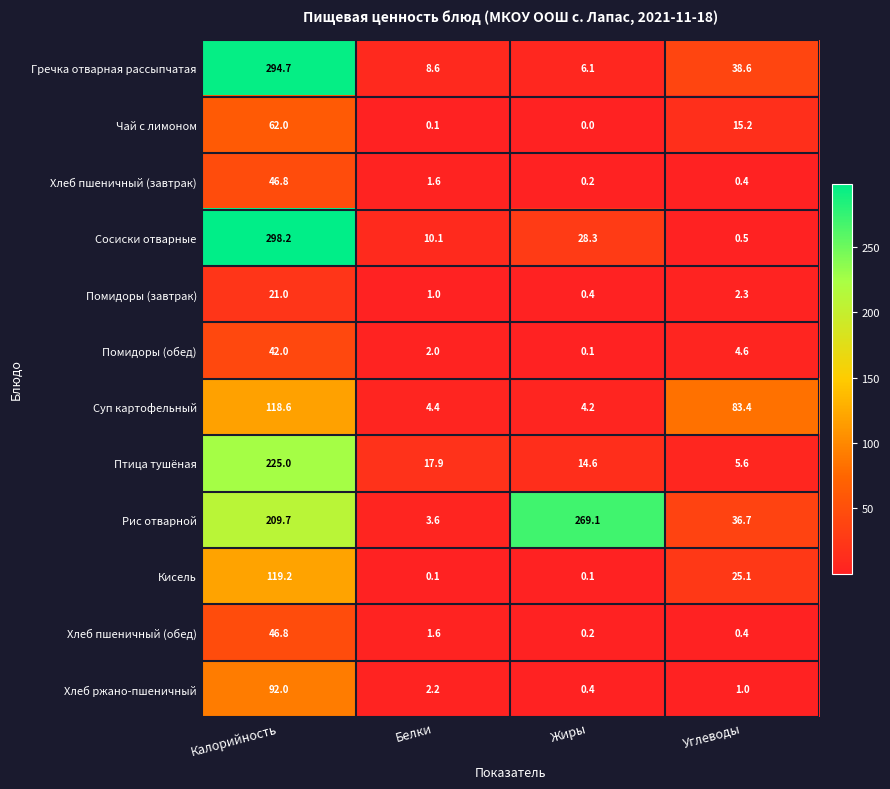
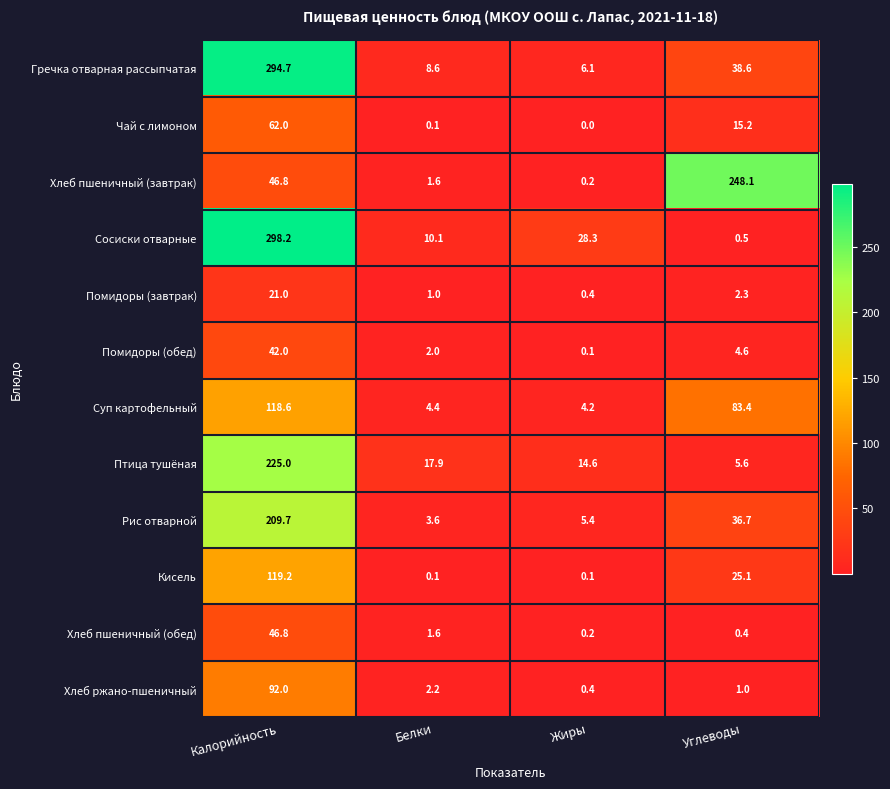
Хлеб пшеничный (завтрак), Углеводы: 0.4 -> 248.1
Рис отварной, Жиры: 269.1 -> 5.4
